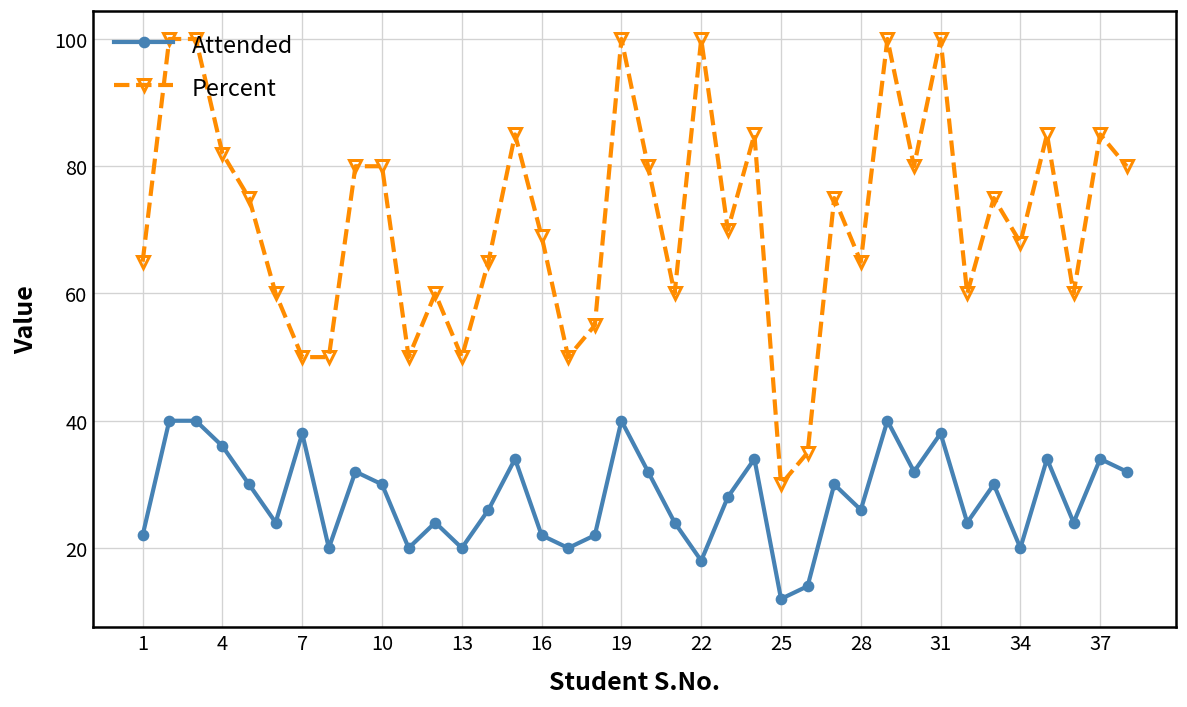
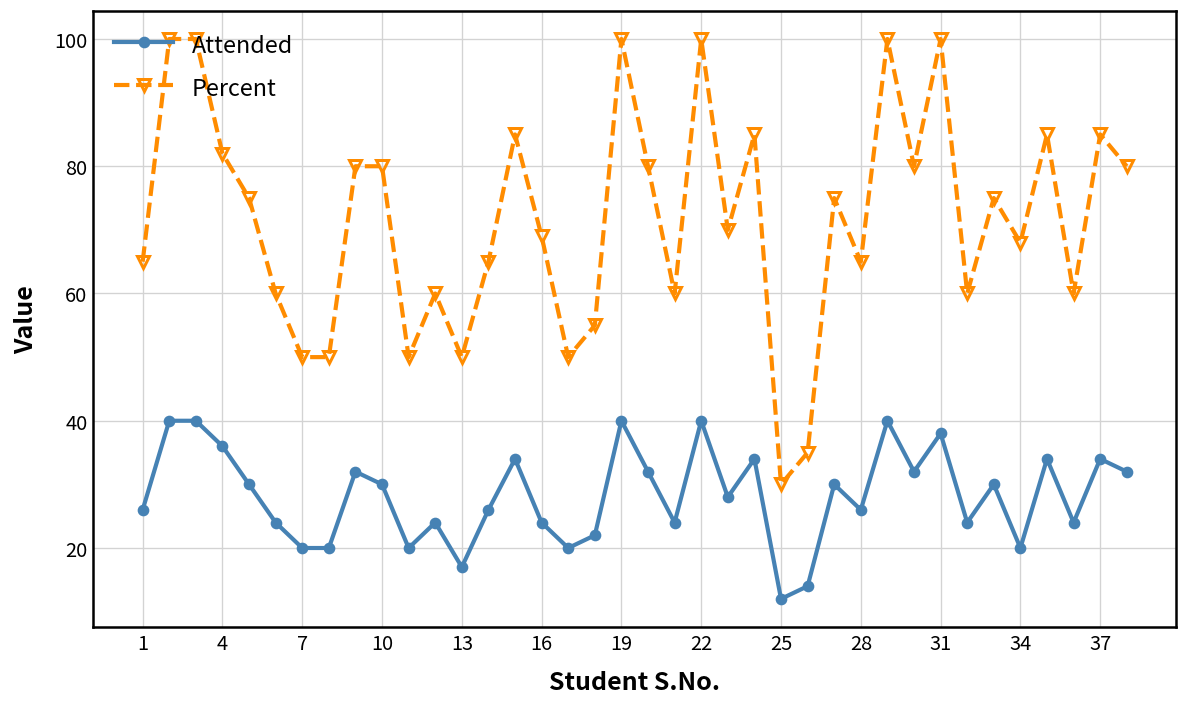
Attended, 1: 22 -> 26
Attended, 7: 38 -> 20
Attended, 13: 20 -> 17
Attended, 16: 22 -> 24
Attended, 22: 18 -> 40
